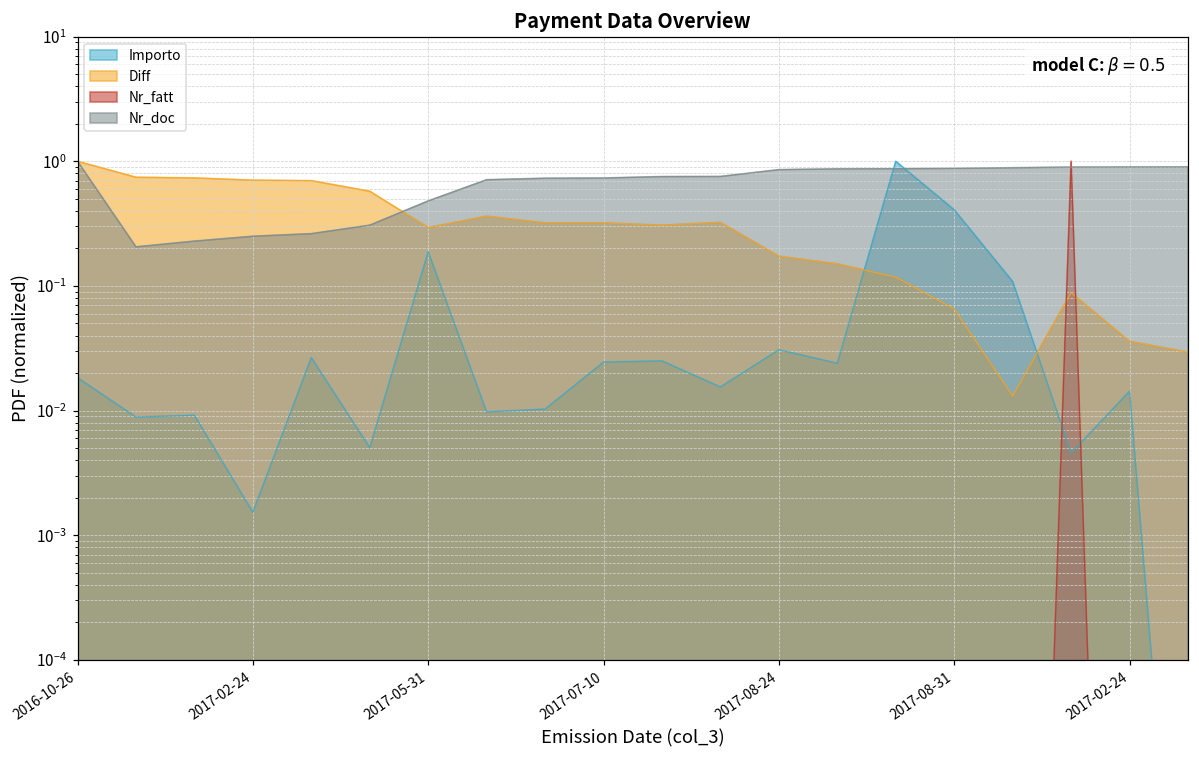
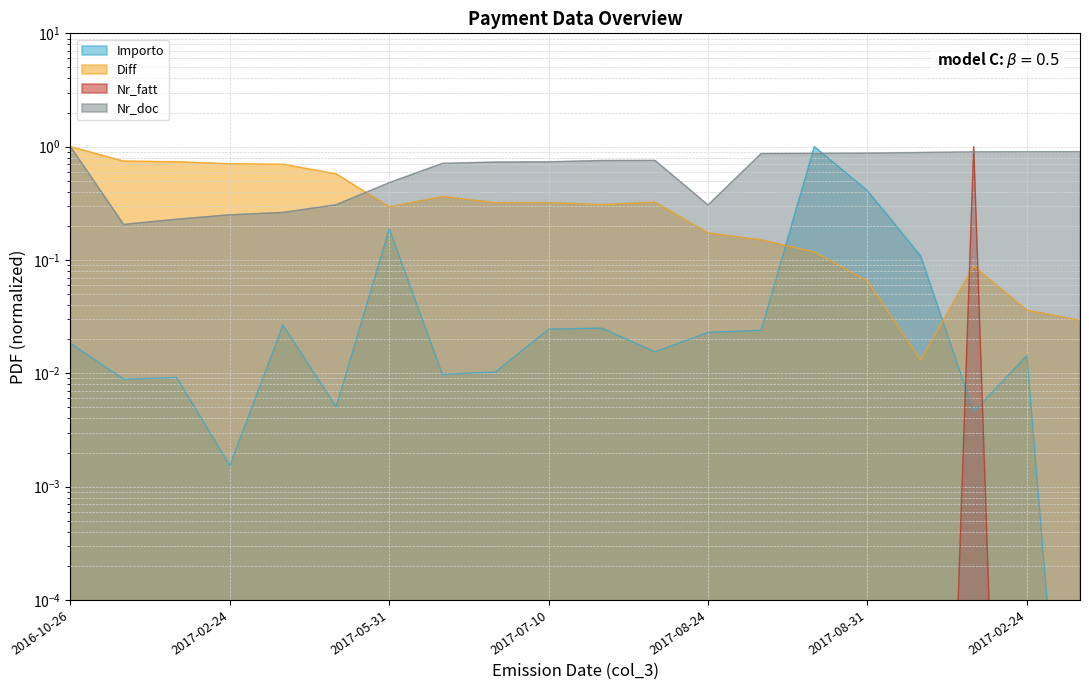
Importo, 2017-08-24: 0.031 -> 0.023
Nr_doc, 2017-08-24: 0.9 -> 0.31
